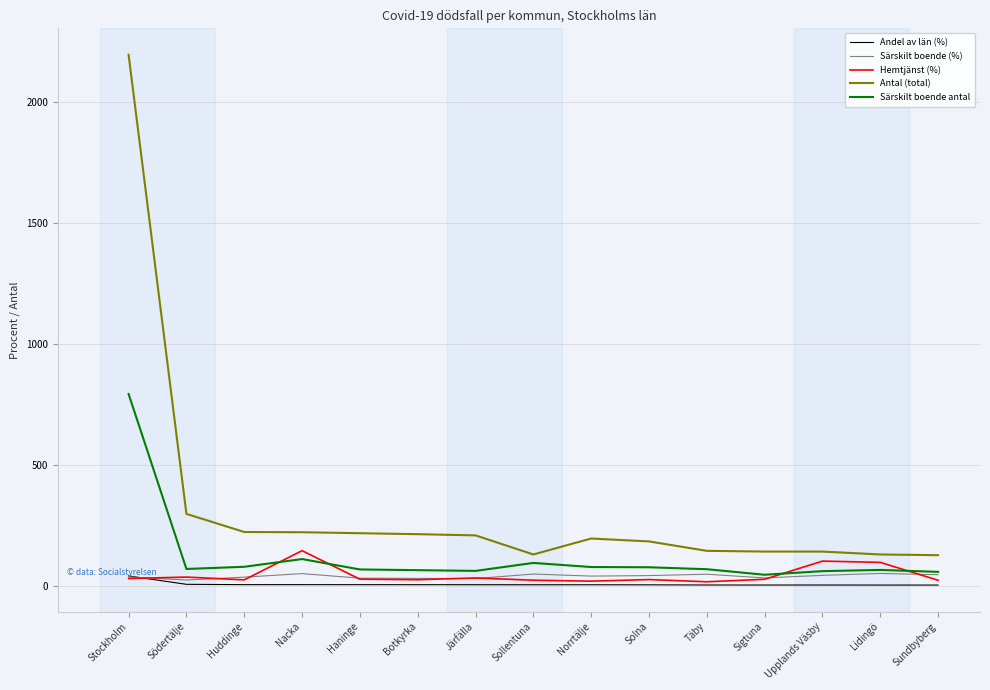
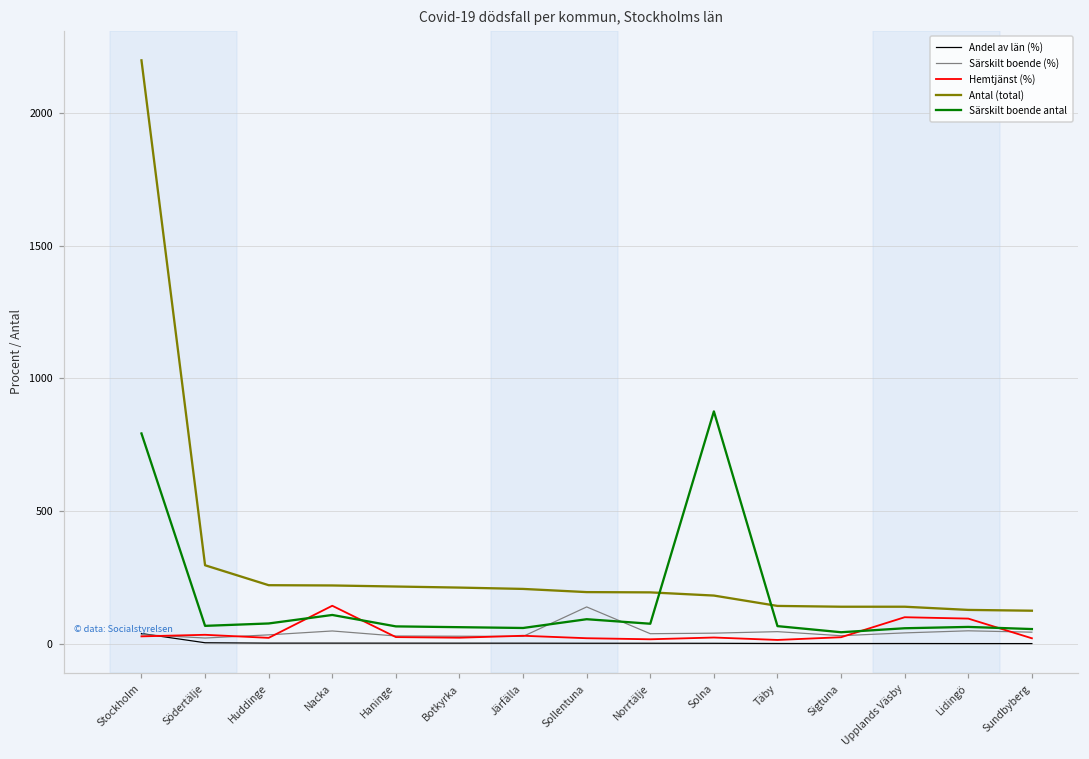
Särskilt boende (%), Sollentuna: 50 -> 140
Antal (total), Sollentuna: 130 -> 200
Särskilt boende antal, Solna: 80 -> 880
